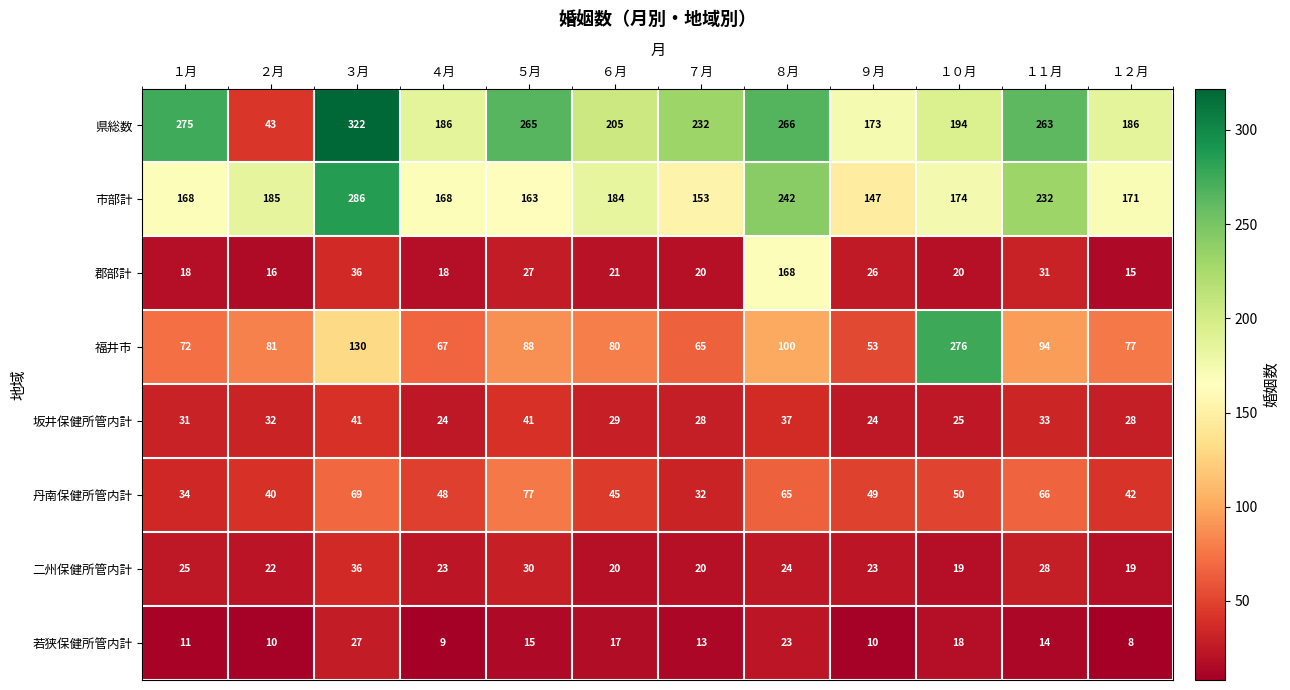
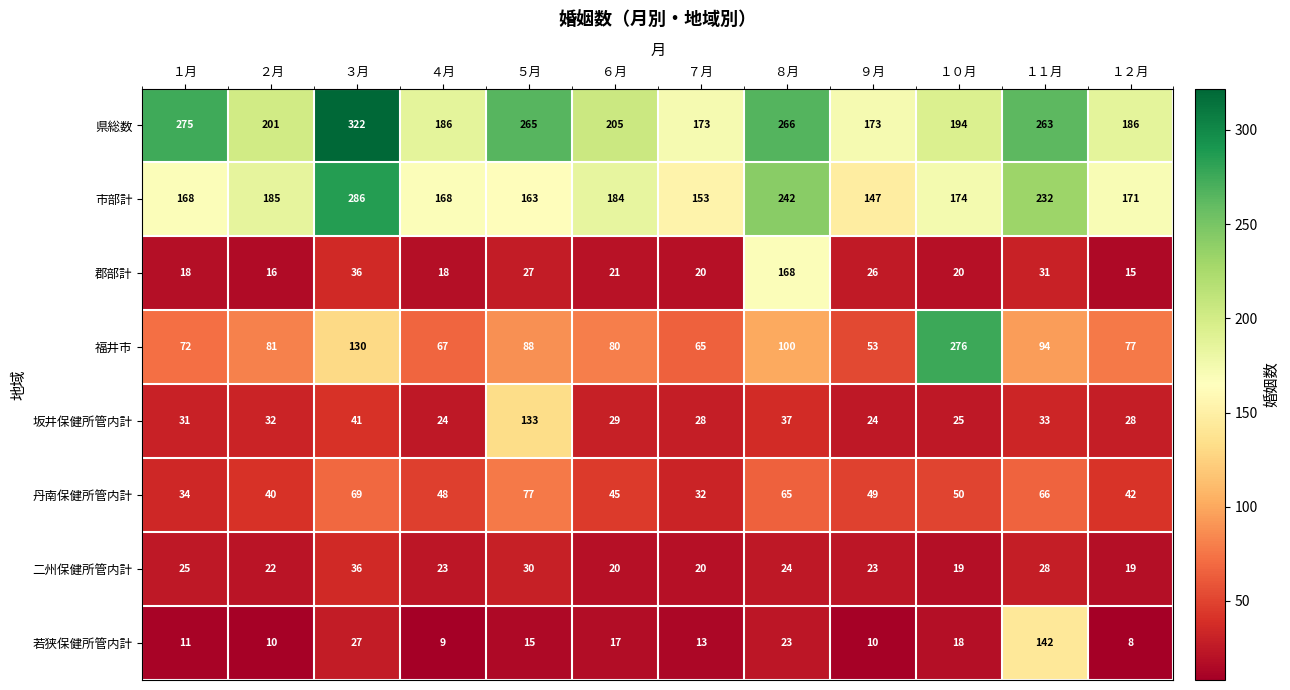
県総数, ２月: 43 -> 201
県総数, ７月: 232 -> 173
坂井保健所管内計, ５月: 41 -> 133
若狭保健所管内計, １１月: 14 -> 142
